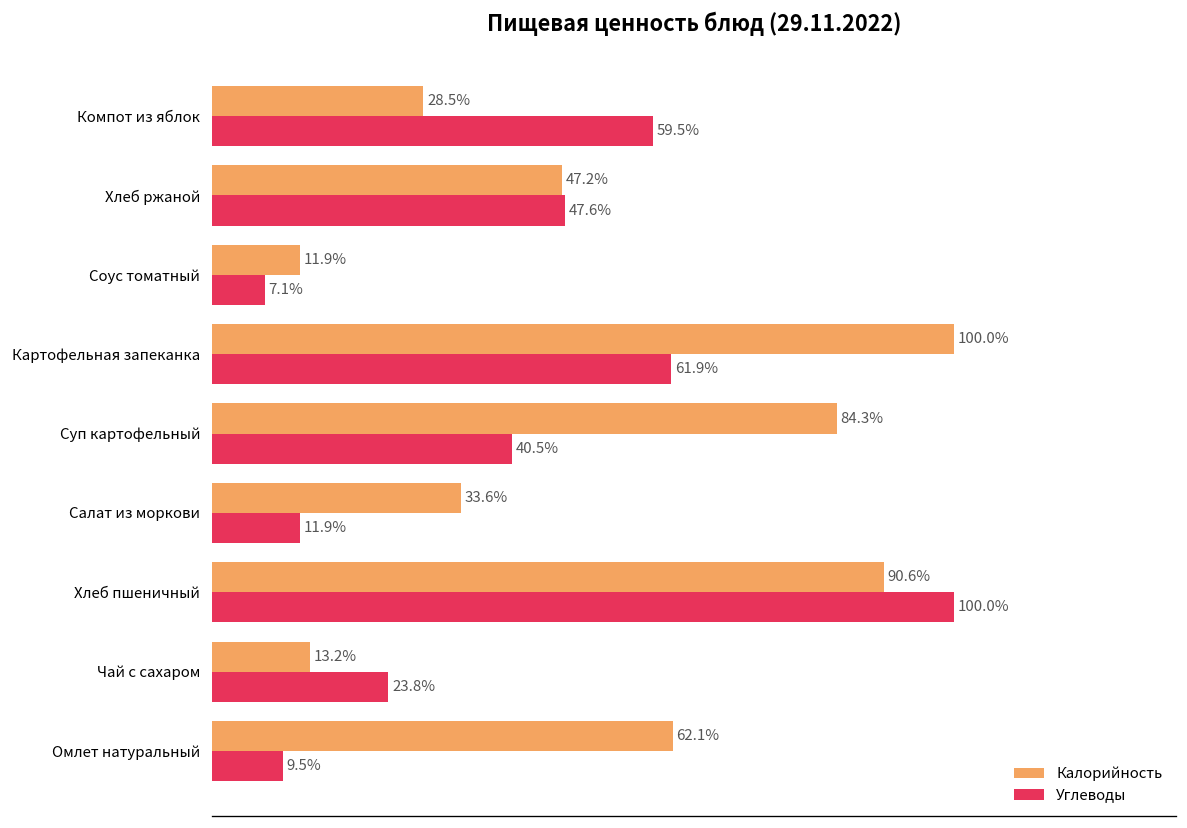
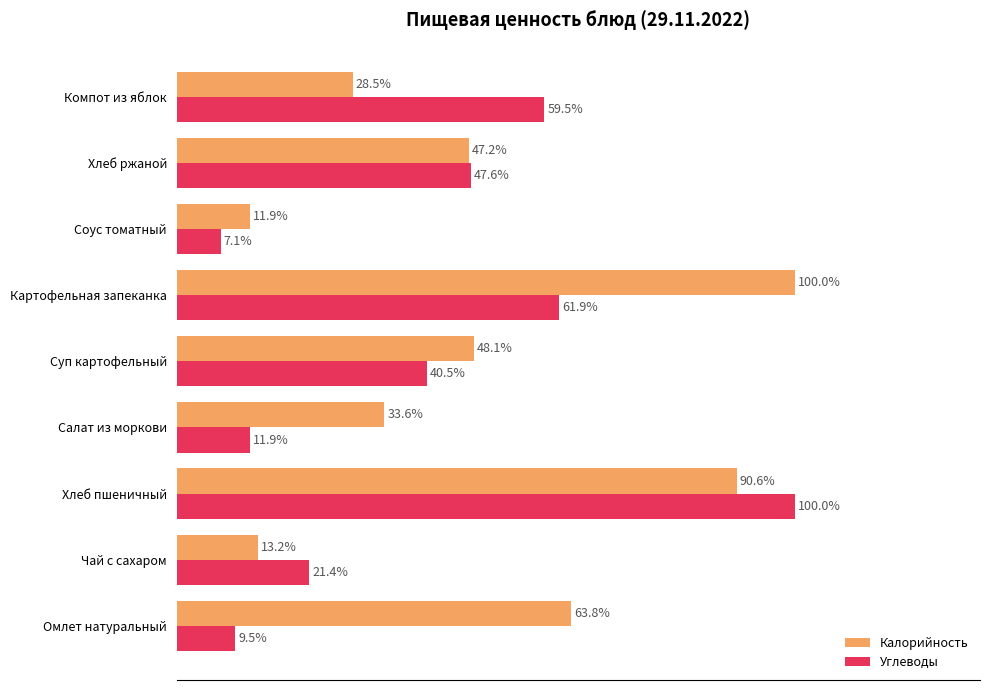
Калорийность, Суп картофельный: 84.3% -> 48.1%
Углеводы, Чай с сахаром: 23.8% -> 21.4%
Калорийность, Омлет натуральный: 62.1% -> 63.8%
